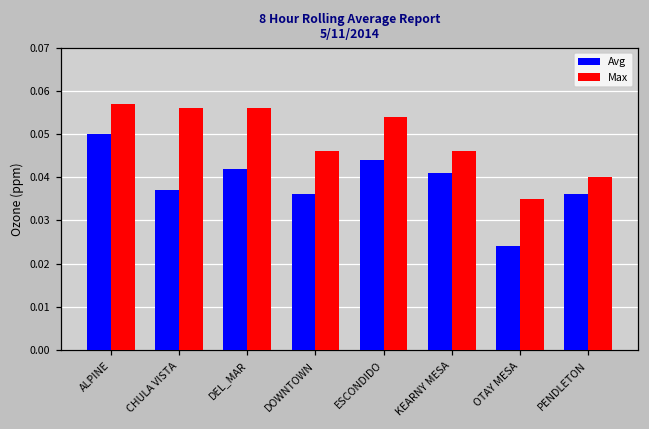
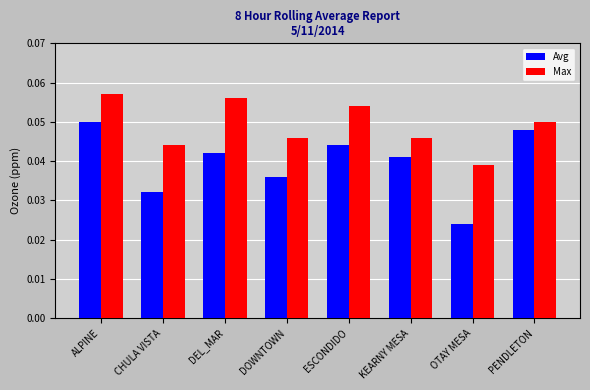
Avg, CHULA VISTA: 0.037 -> 0.032
Max, CHULA VISTA: 0.056 -> 0.044
Max, OTAY MESA: 0.035 -> 0.039
Avg, PENDLETON: 0.036 -> 0.048
Max, PENDLETON: 0.04 -> 0.05
